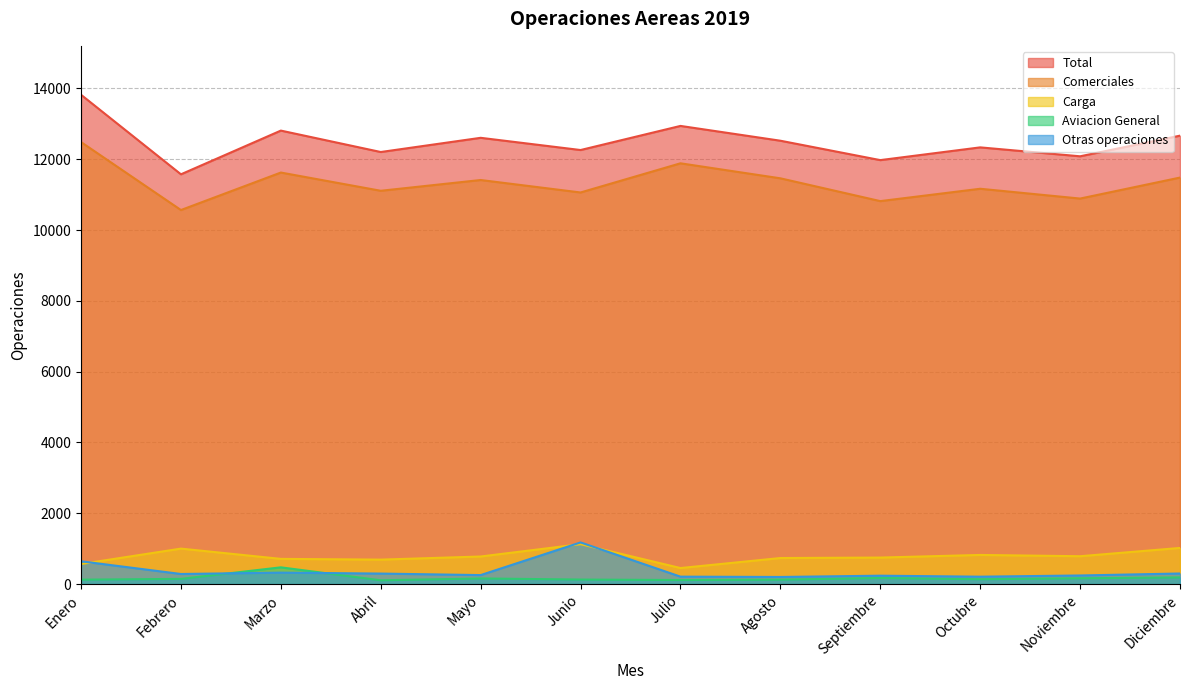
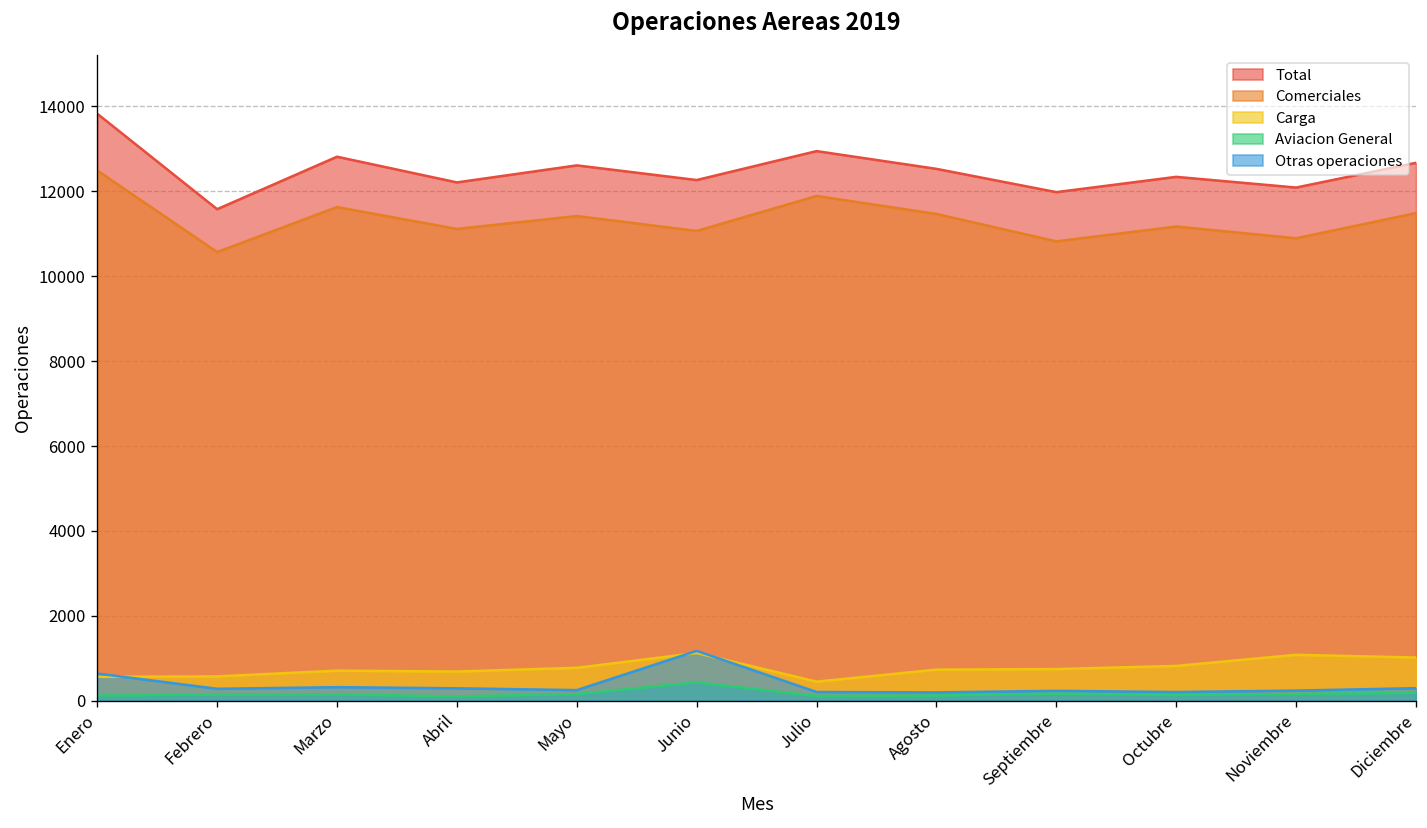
Carga, Febrero: 1000 -> 600
Aviacion General, Marzo: 500 -> 200
Aviacion General, Junio: 100 -> 400
Carga, Noviembre: 800 -> 1100
